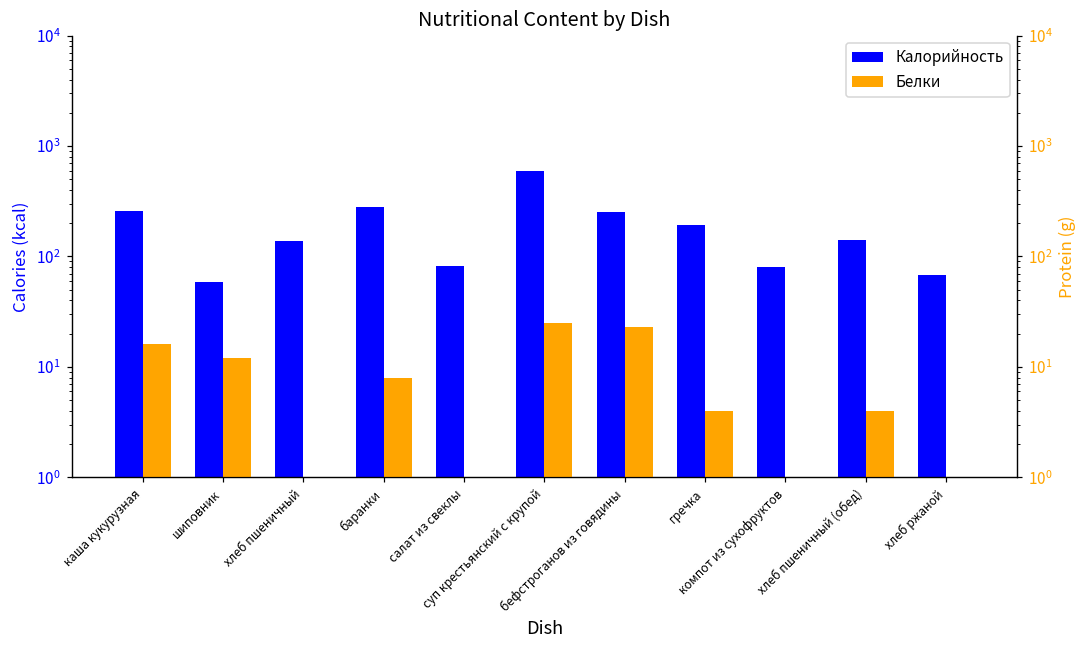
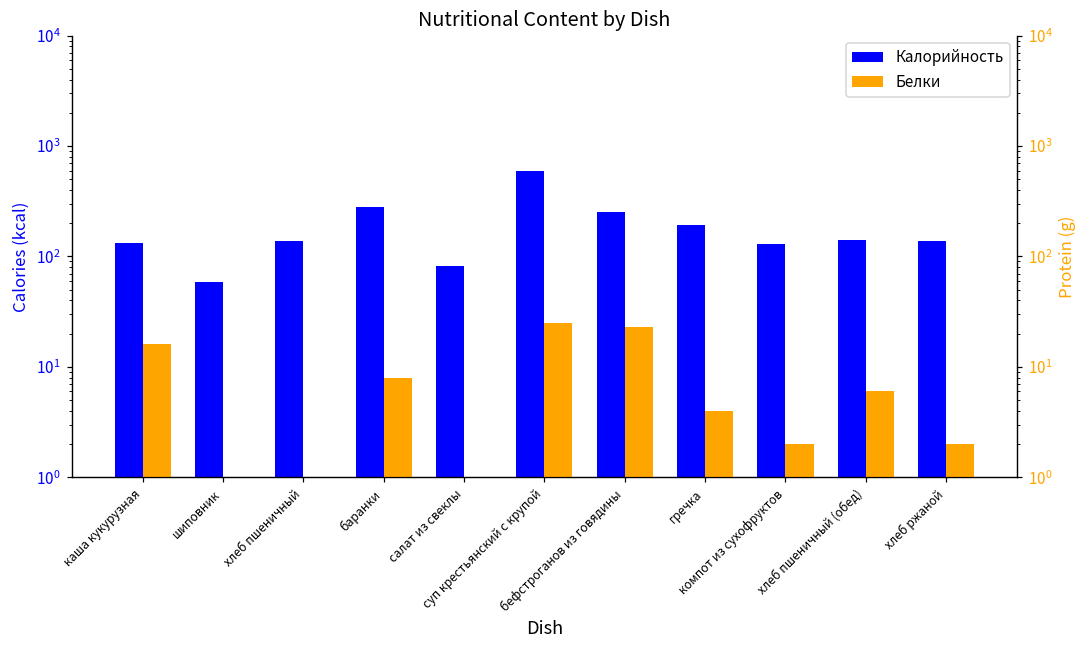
Калорийность, каша кукурузная: 260 -> 130
Калорийность, компот из сухофруктов: 80 -> 130
Калорийность, хлеб ржаной: 70 -> 140
Белки, шиповник: 12 -> 1
Белки, компот из сухофруктов: 1 -> 2
Белки, хлеб пшеничный (обед): 4 -> 6
Белки, хлеб ржаной: 1 -> 2
